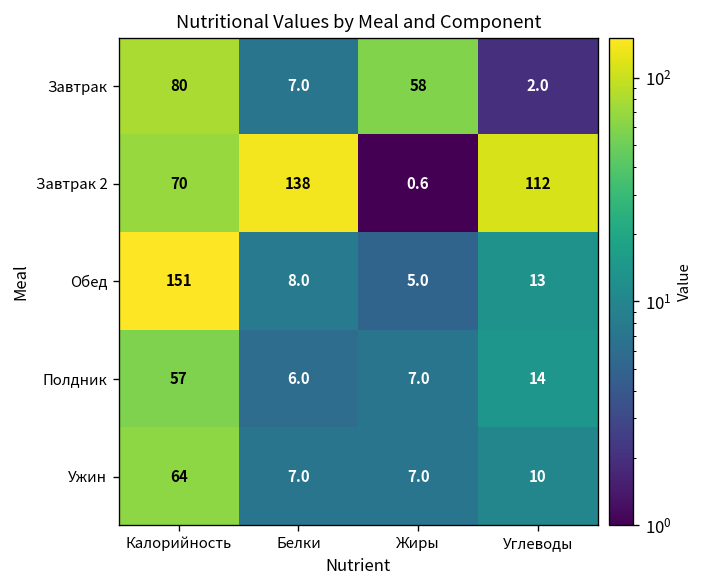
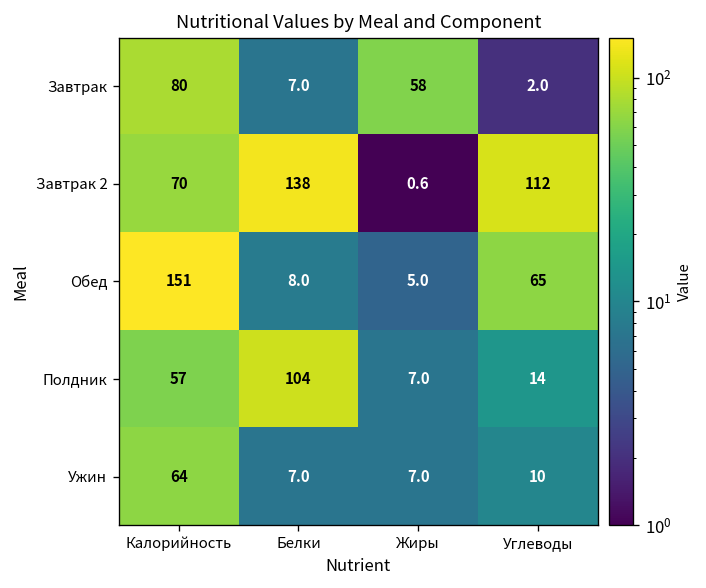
Обед, Углеводы: 13 -> 65
Полдник, Белки: 6.0 -> 104
